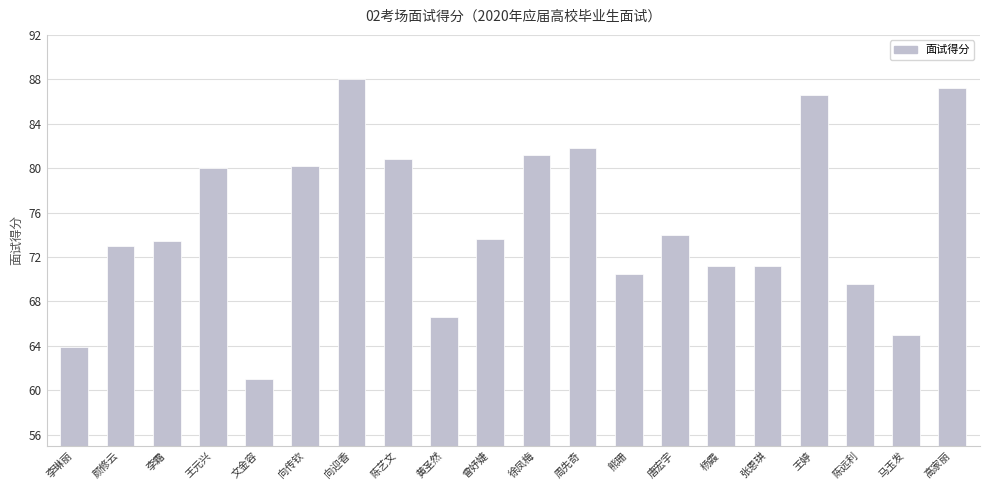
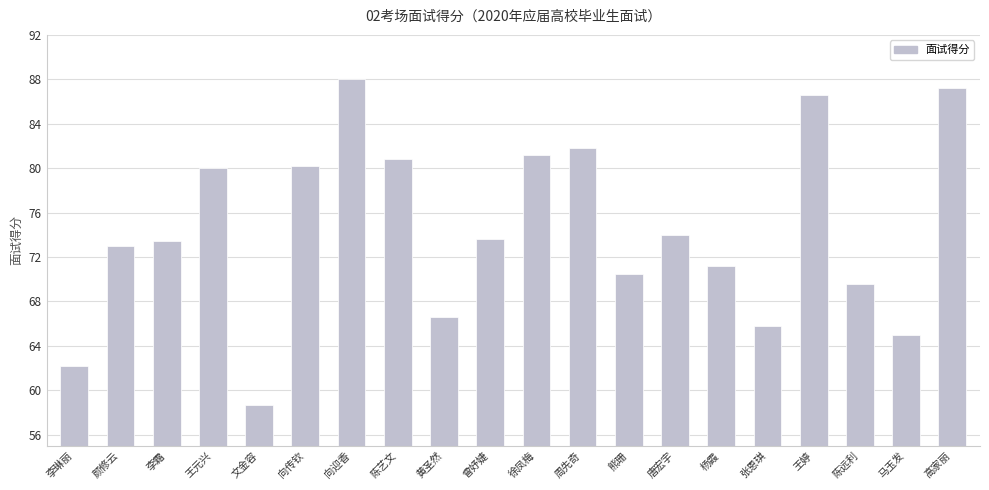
李琳丽: 63.9 -> 62.2
文金容: 61.0 -> 58.7
张恩琪: 71.2 -> 65.8
